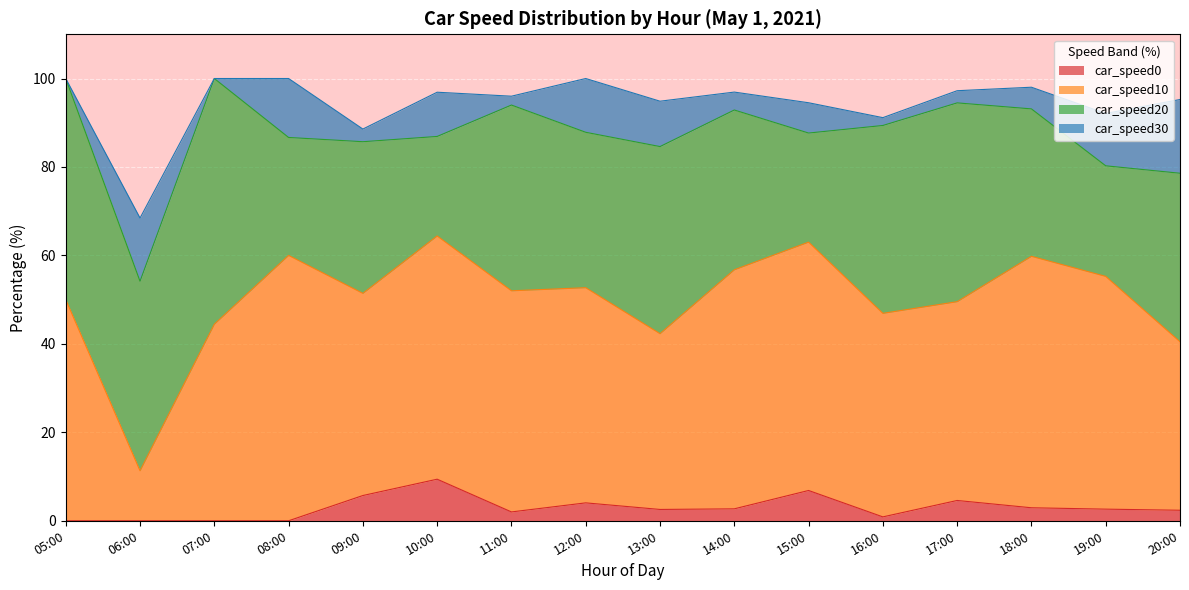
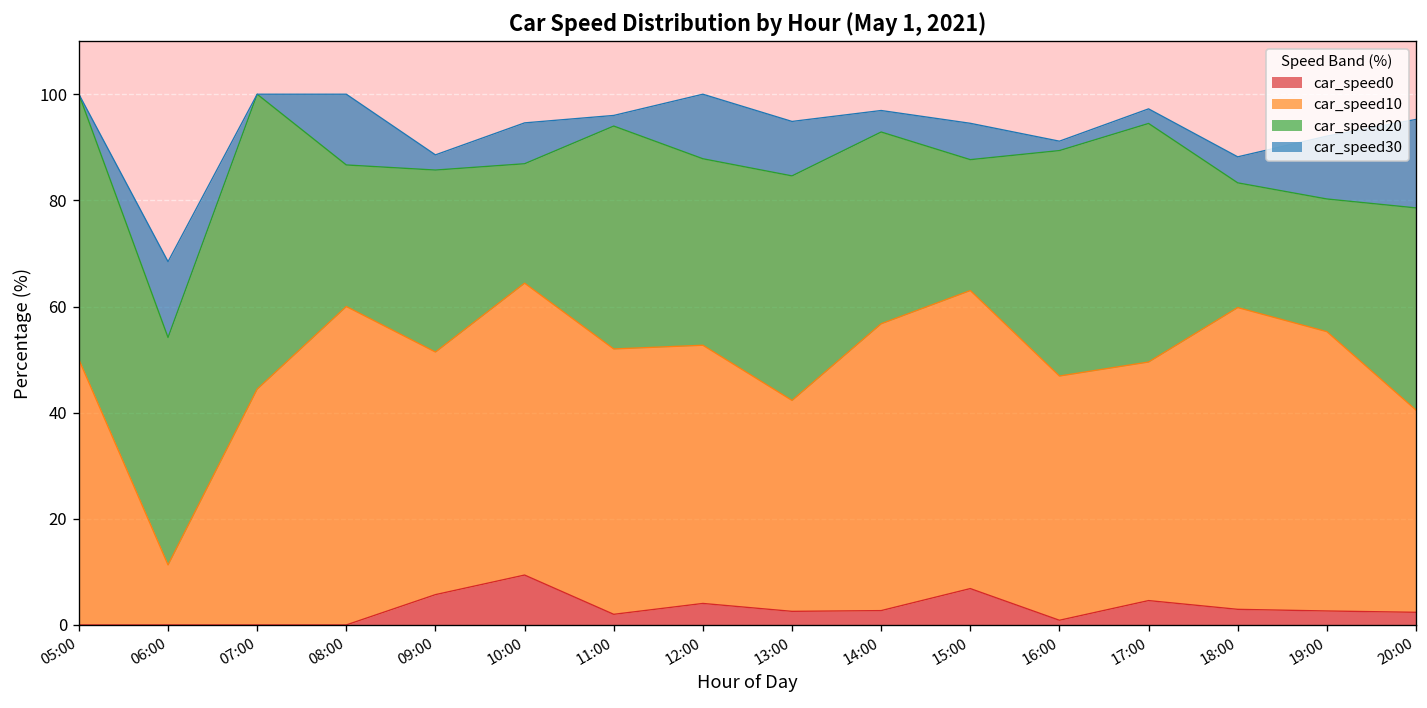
car_speed30, 10:00: 10 -> 8
car_speed20, 18:00: 33 -> 24
